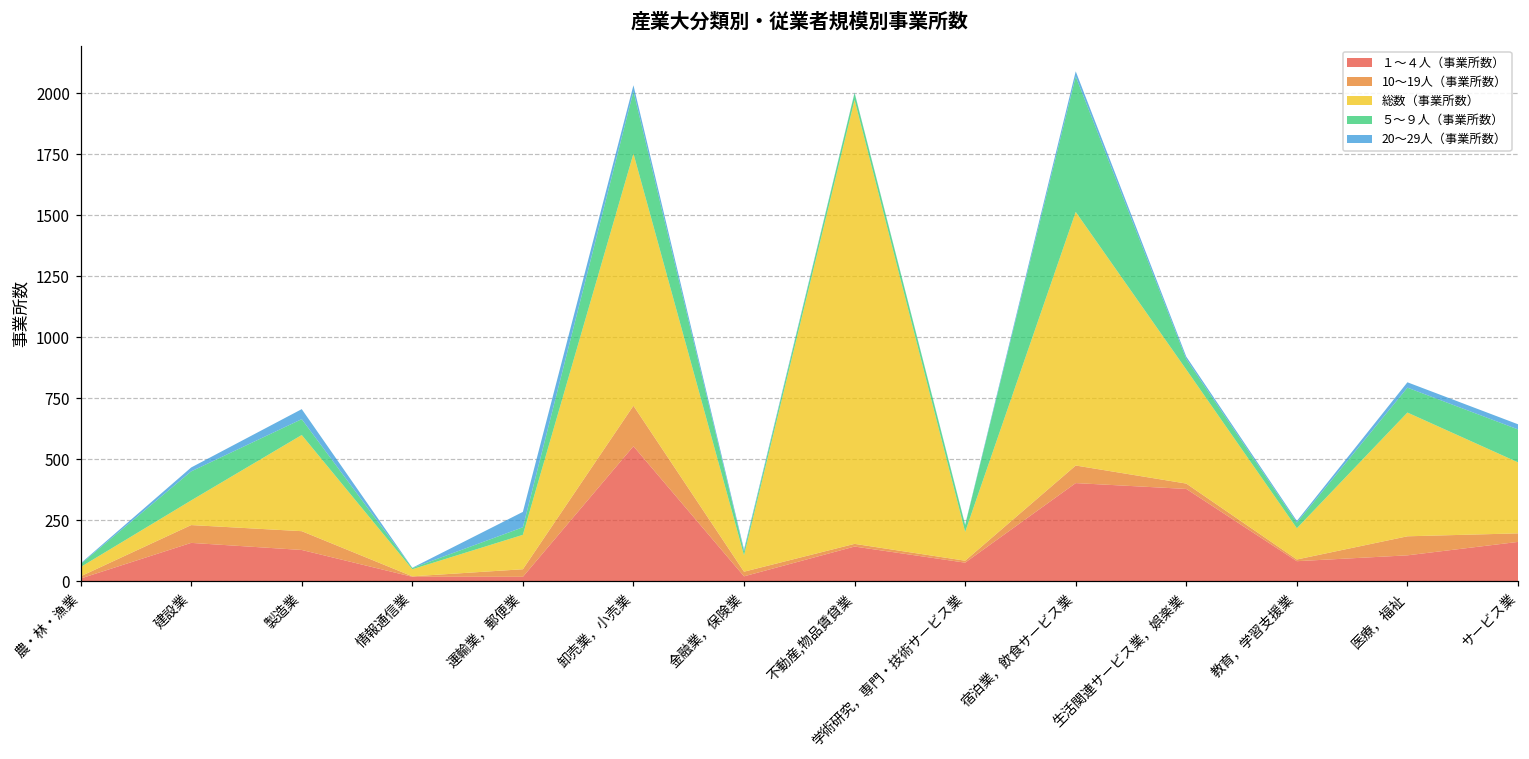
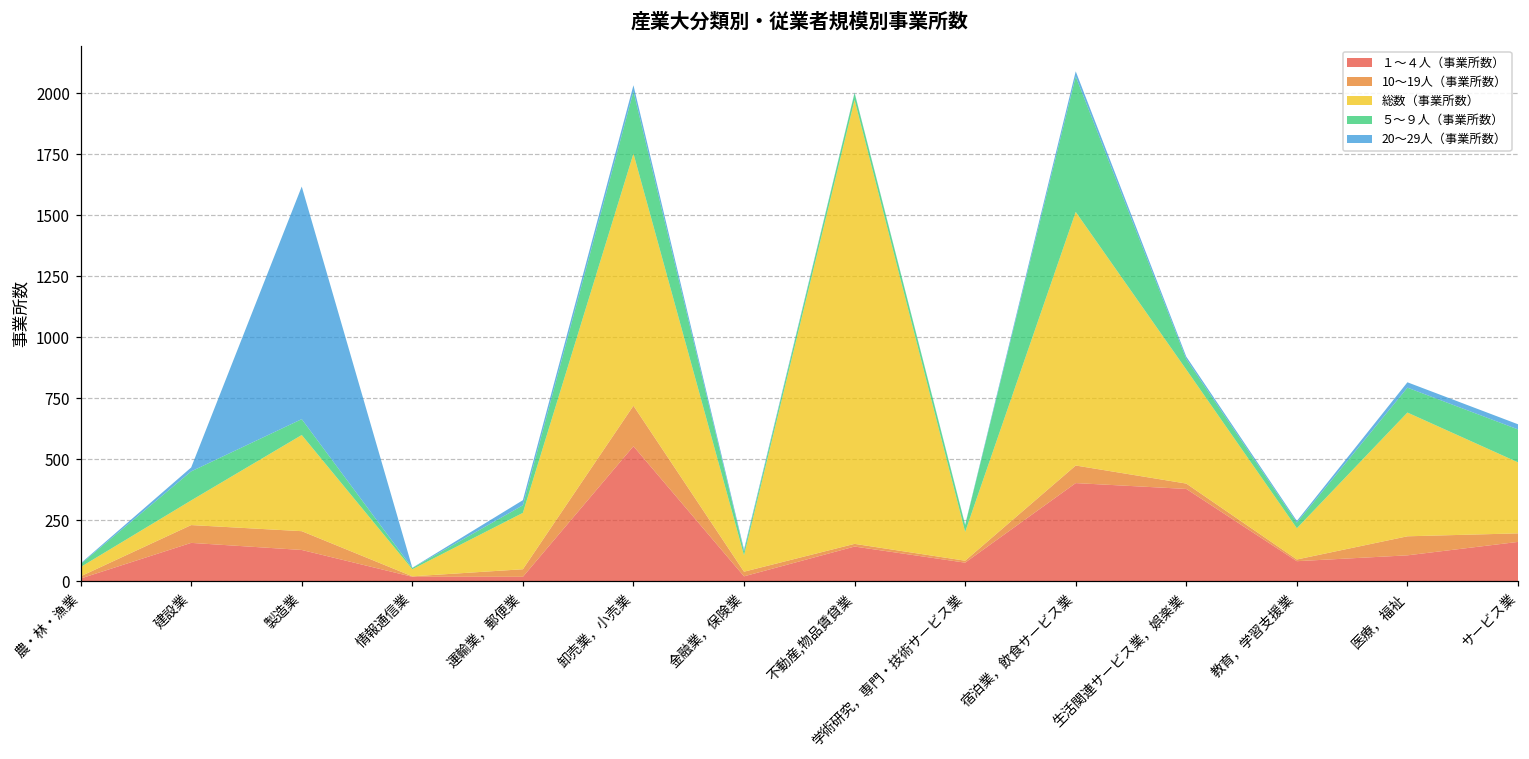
20～29人（事業所数）, 製造業: 40 -> 950
総数（事業所数）, 運輸業，郵便業: 140 -> 230
20～29人（事業所数）, 運輸業，郵便業: 60 -> 20
